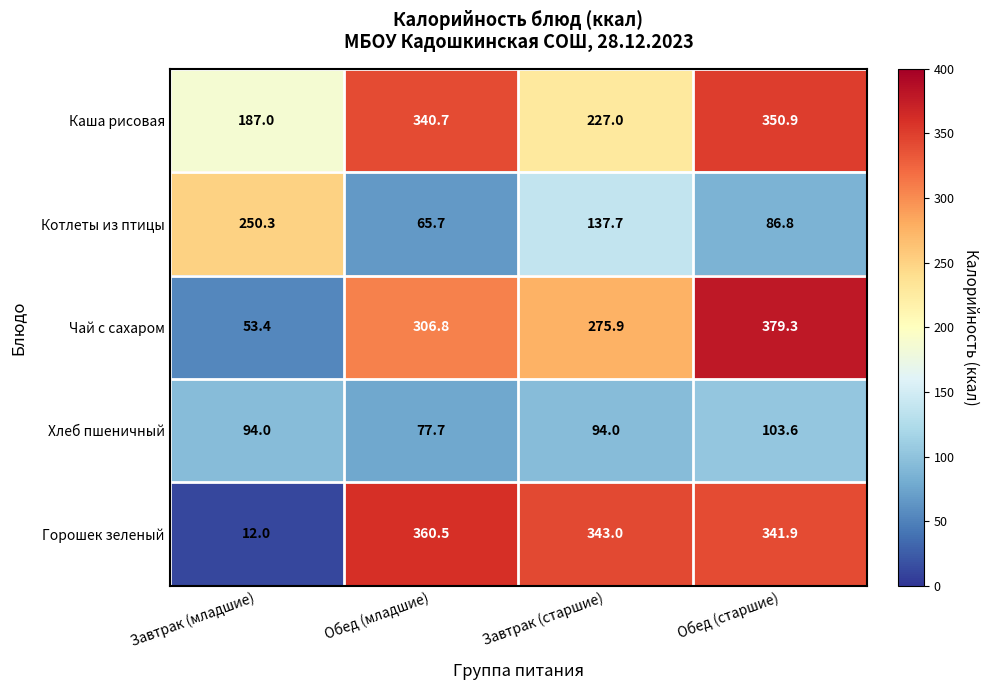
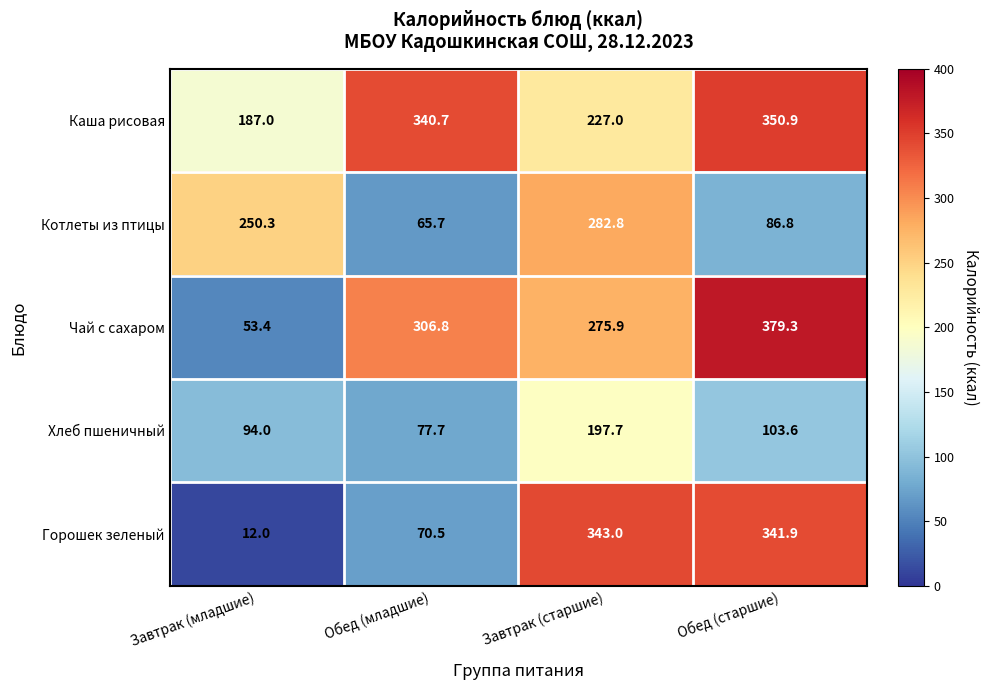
Котлеты из птицы, Завтрак (старшие): 137.7 -> 282.8
Хлеб пшеничный, Завтрак (старшие): 94.0 -> 197.7
Горошек зеленый, Обед (младшие): 360.5 -> 70.5
